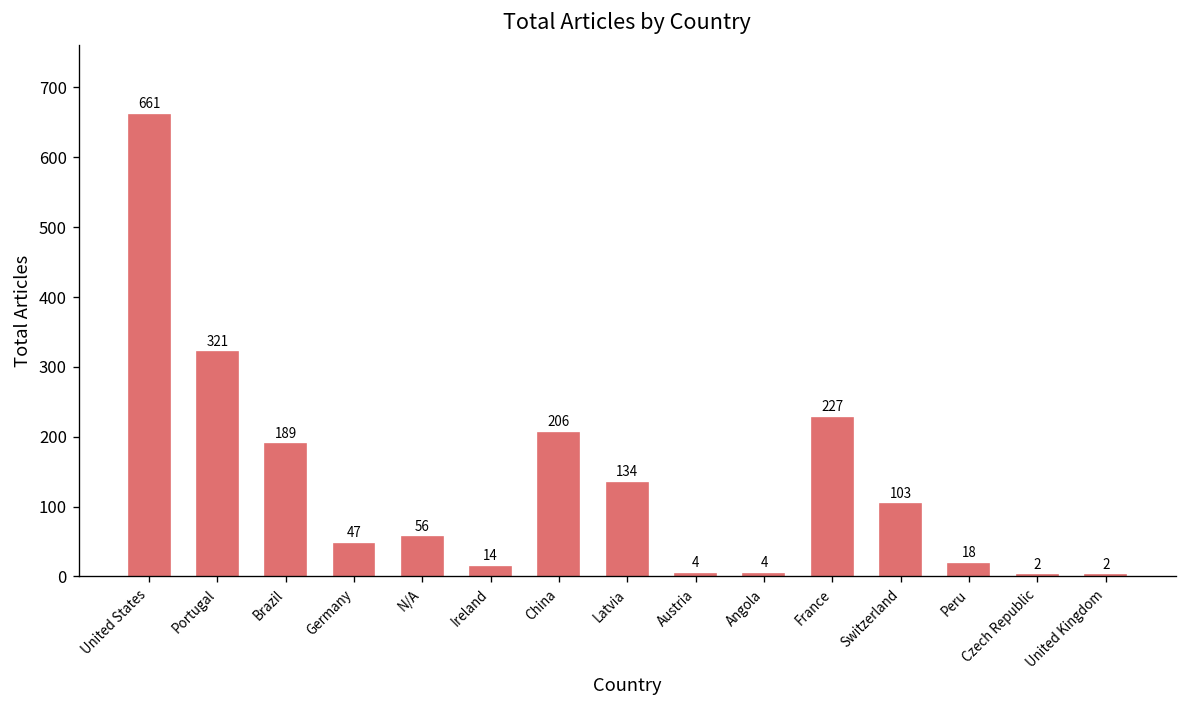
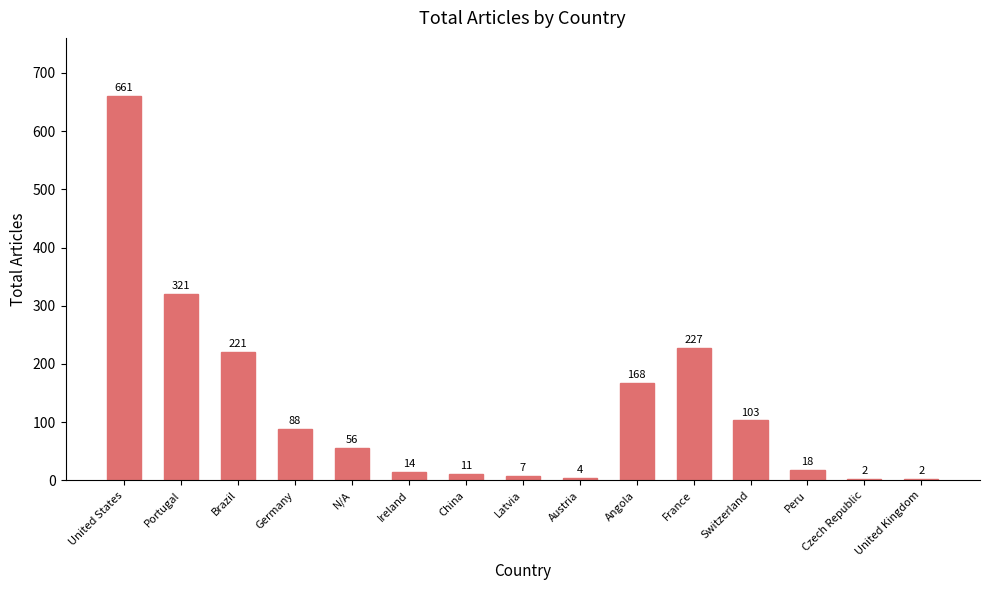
Brazil: 189 -> 221
Germany: 47 -> 88
China: 206 -> 11
Latvia: 134 -> 7
Angola: 4 -> 168
